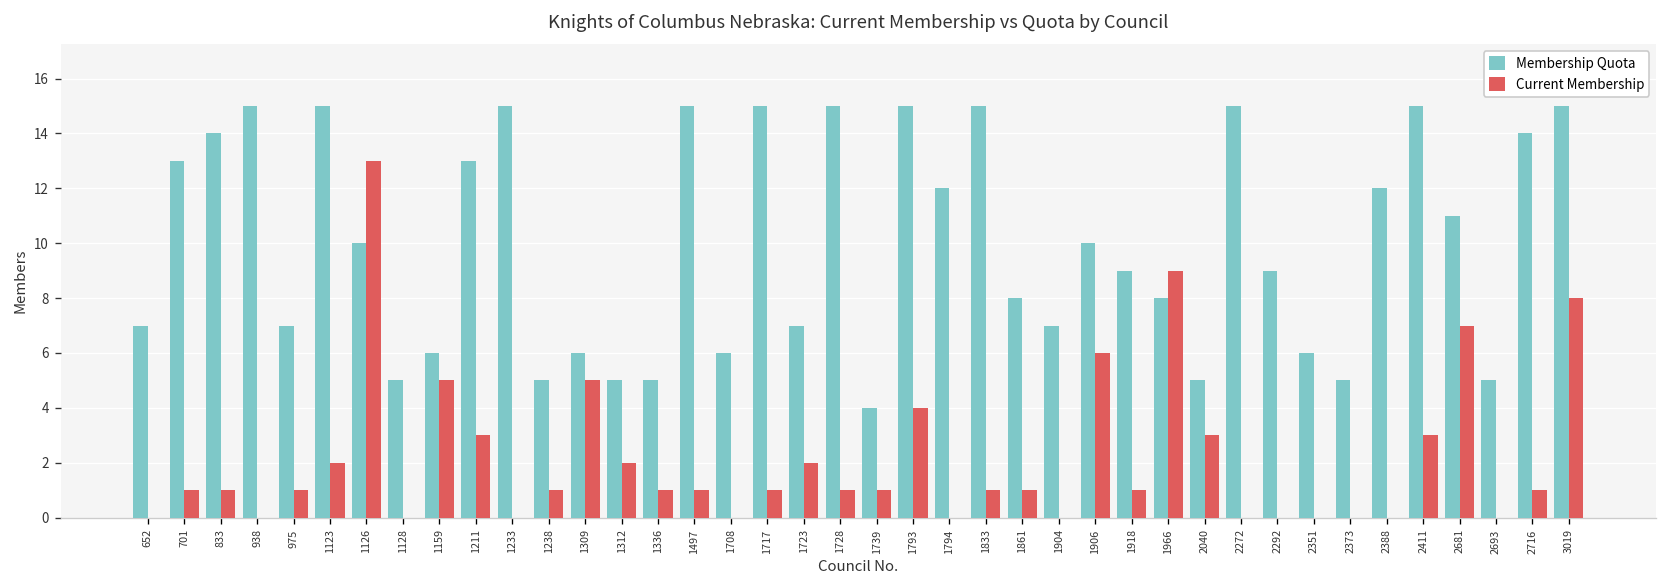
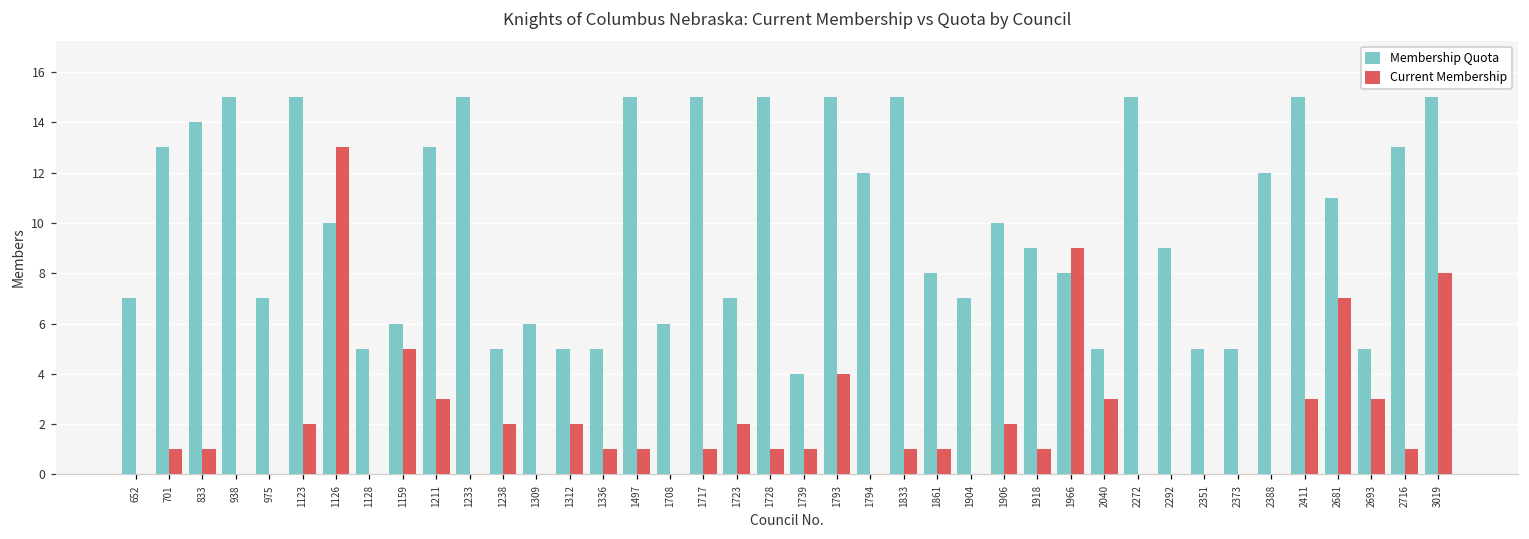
Current Membership, 975: 1 -> 0
Current Membership, 1238: 1 -> 2
Current Membership, 1309: 5 -> 0
Current Membership, 1906: 6 -> 2
Membership Quota, 2351: 6 -> 5
Current Membership, 2693: 0 -> 3
Membership Quota, 2716: 14 -> 13
